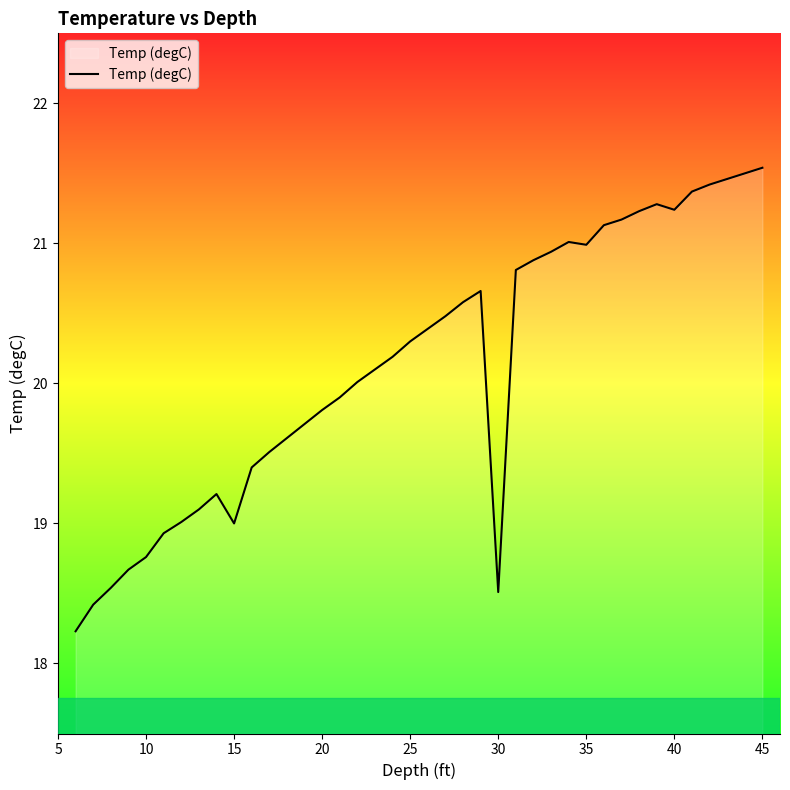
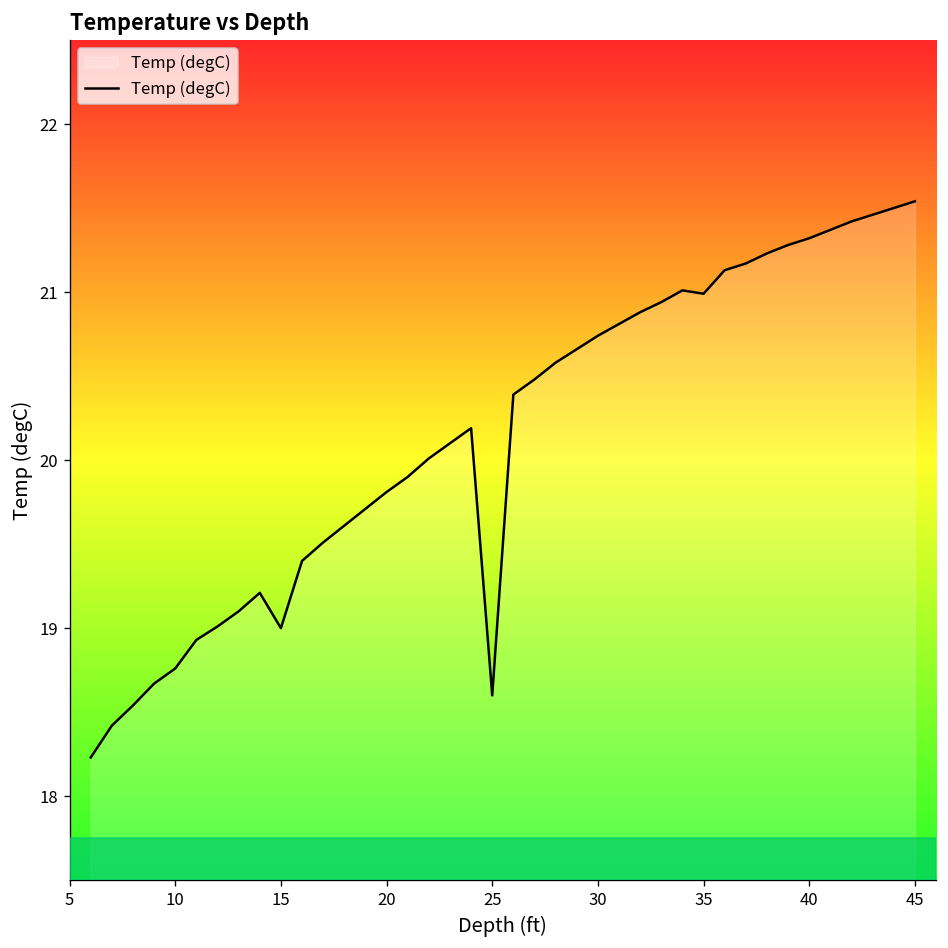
25: 20.3 -> 18.6
30: 18.51 -> 20.74
40: 21.24 -> 21.32
